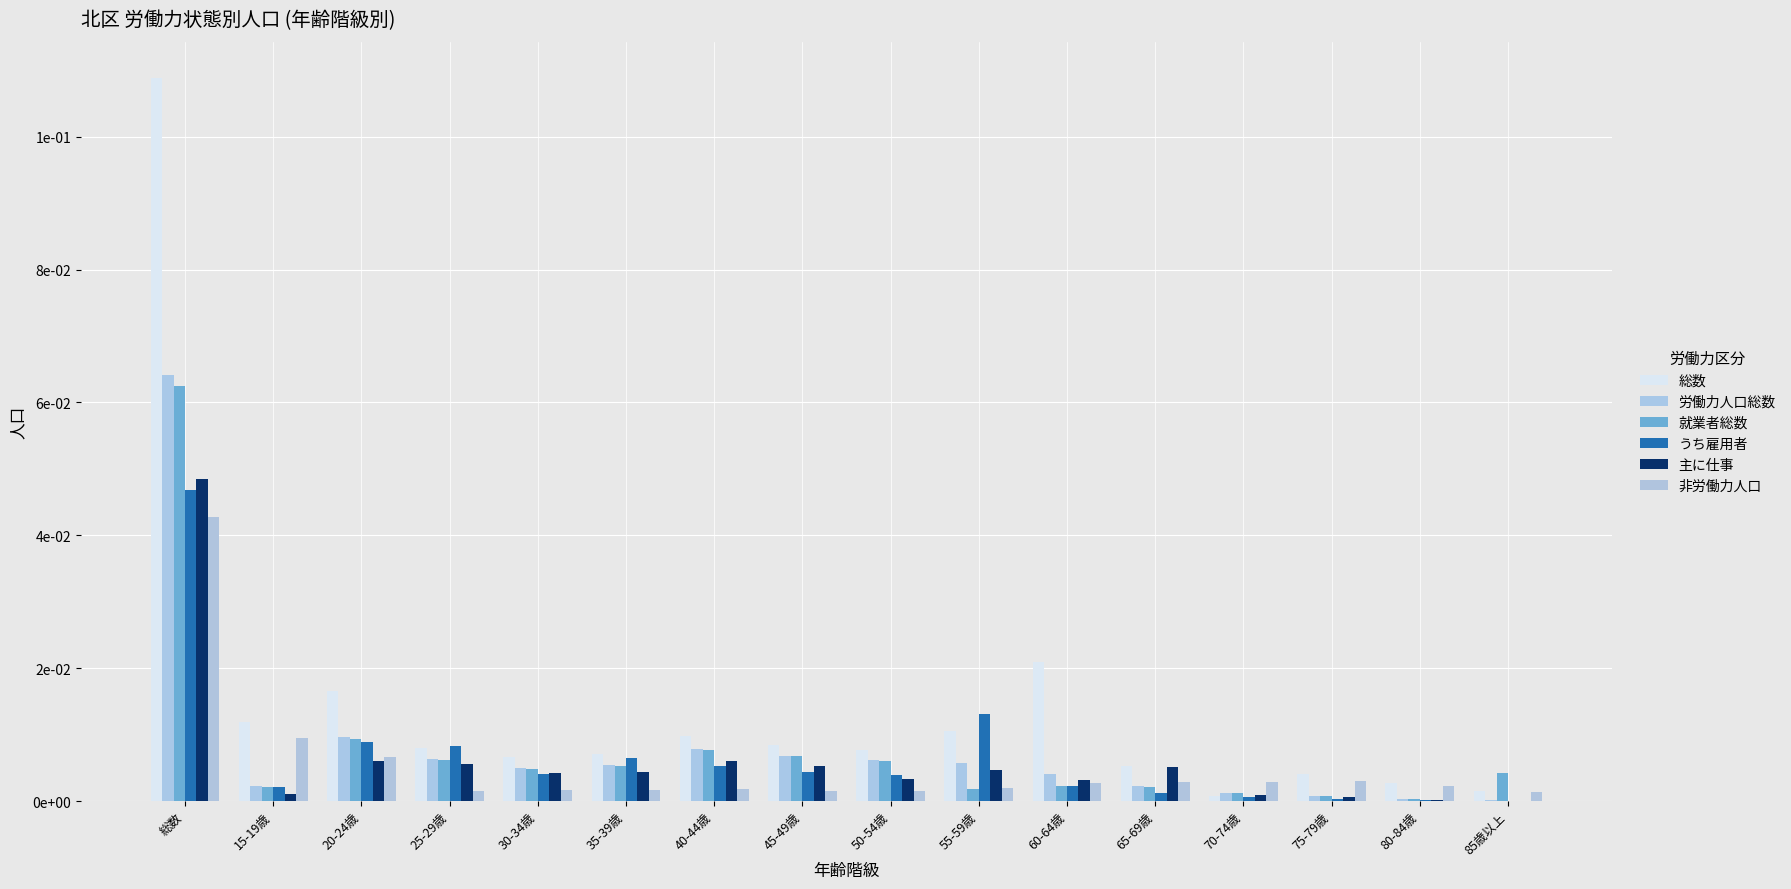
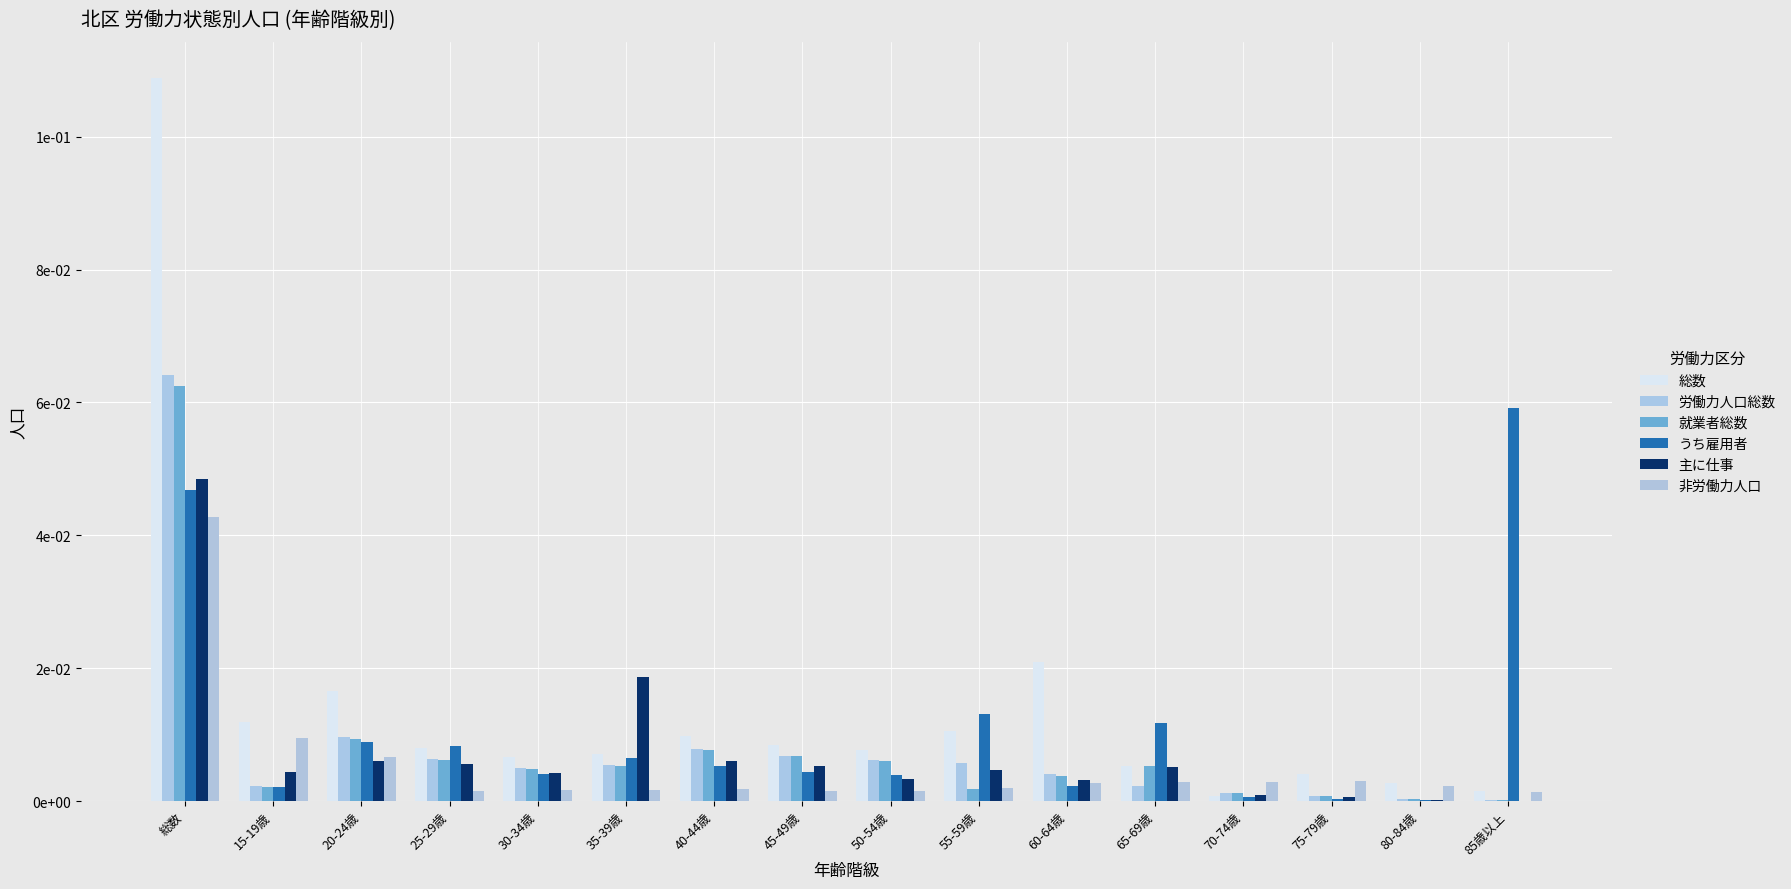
主に仕事, 15-19歳: 0.001 -> 0.004
主に仕事, 35-39歳: 0.004 -> 0.019
就業者総数, 60-64歳: 0.002 -> 0.004
就業者総数, 65-69歳: 0.002 -> 0.005
うち雇用者, 65-69歳: 0.001 -> 0.012
就業者総数, 85歳以上: 0.004 -> 0.000
うち雇用者, 85歳以上: 0.000 -> 0.059
